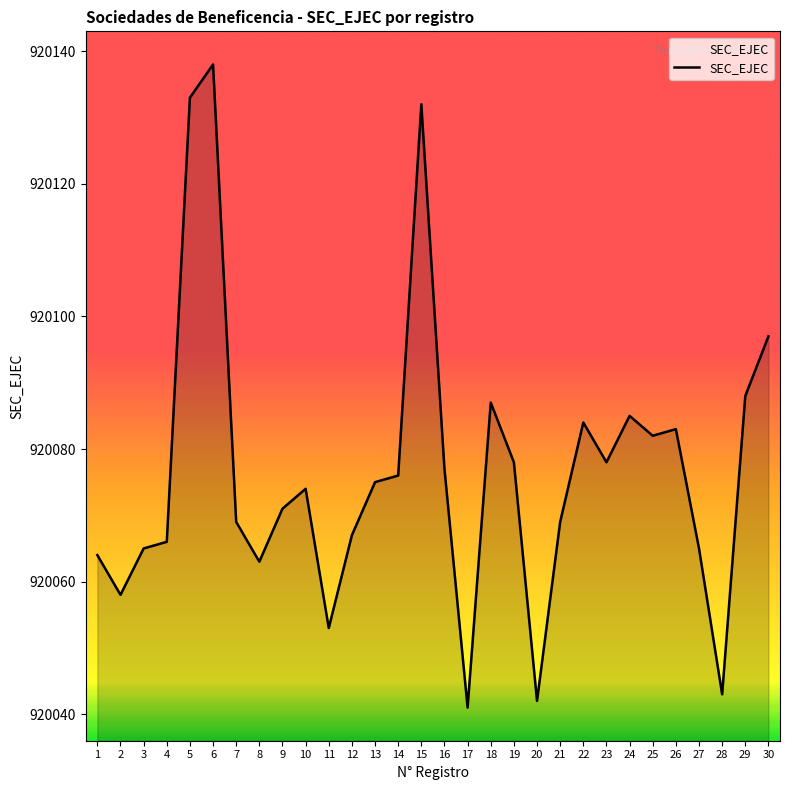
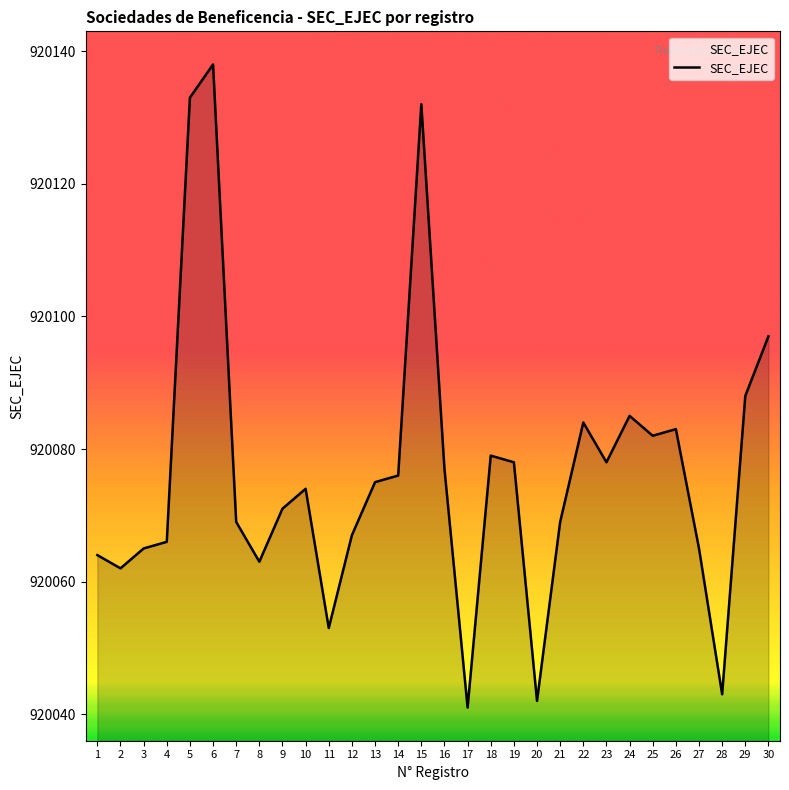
2: 920058 -> 920062
18: 920087 -> 920079
